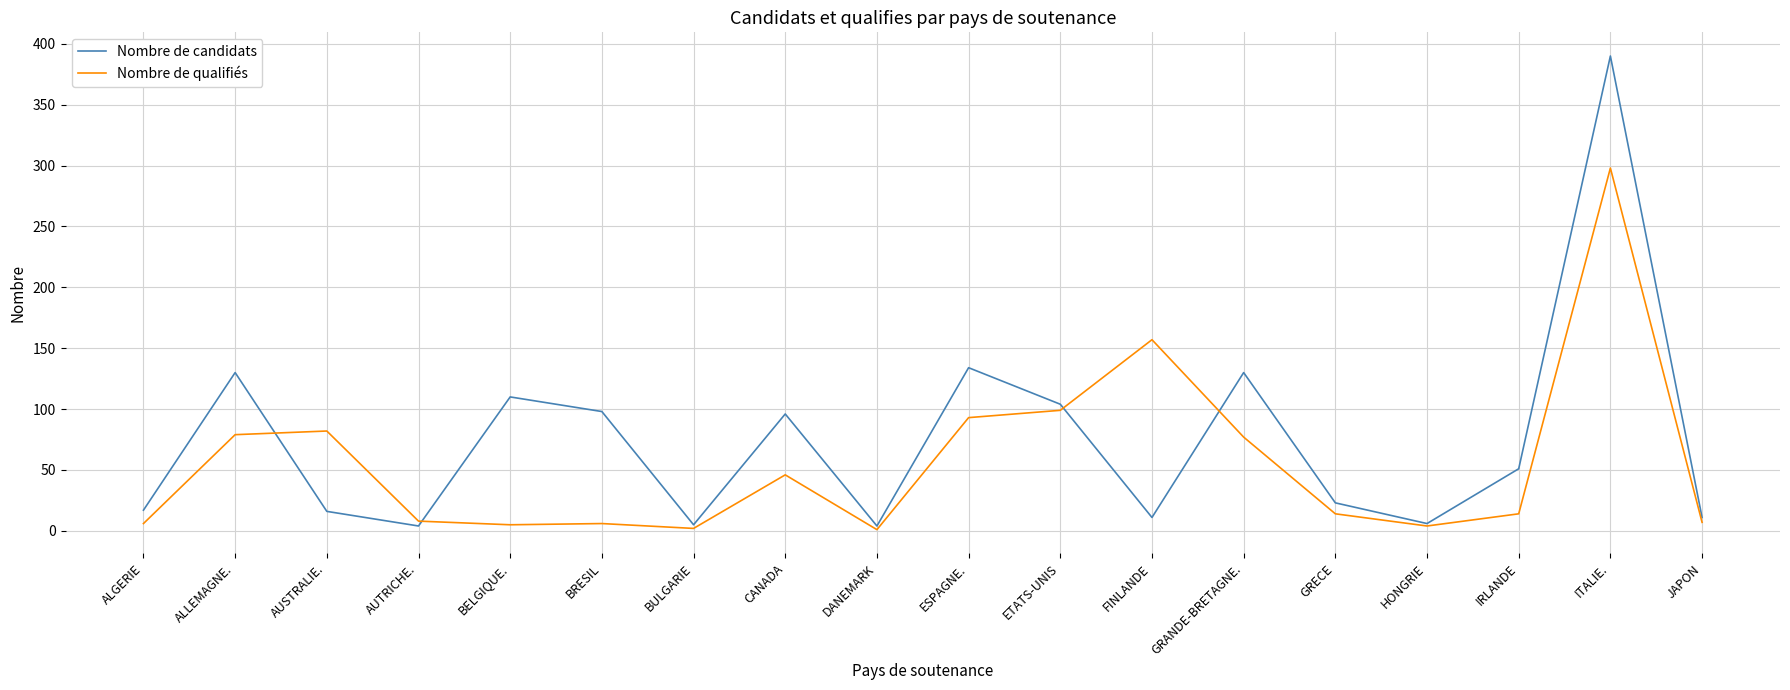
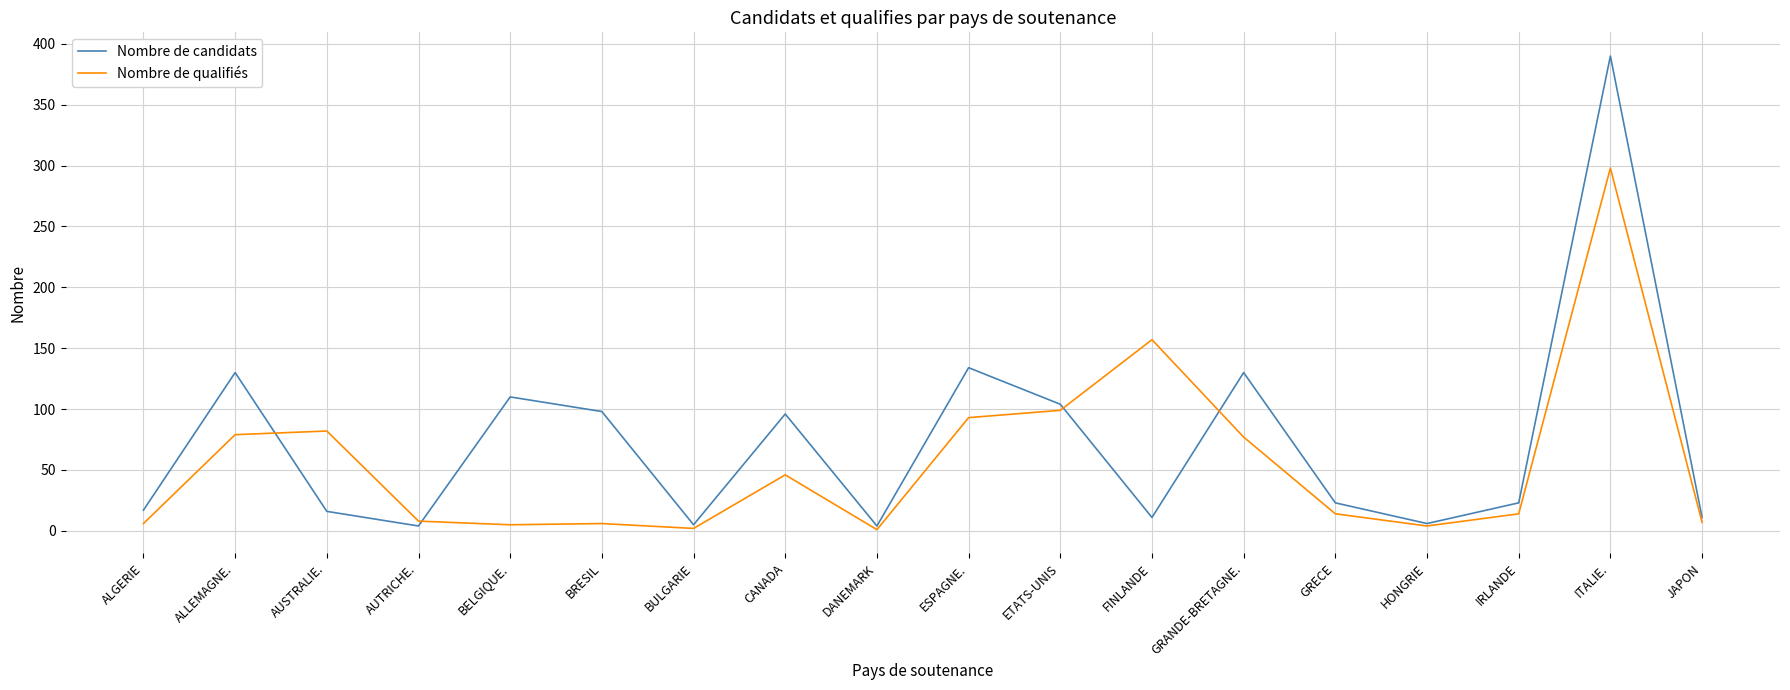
Nombre de candidats, IRLANDE: 51 -> 23
